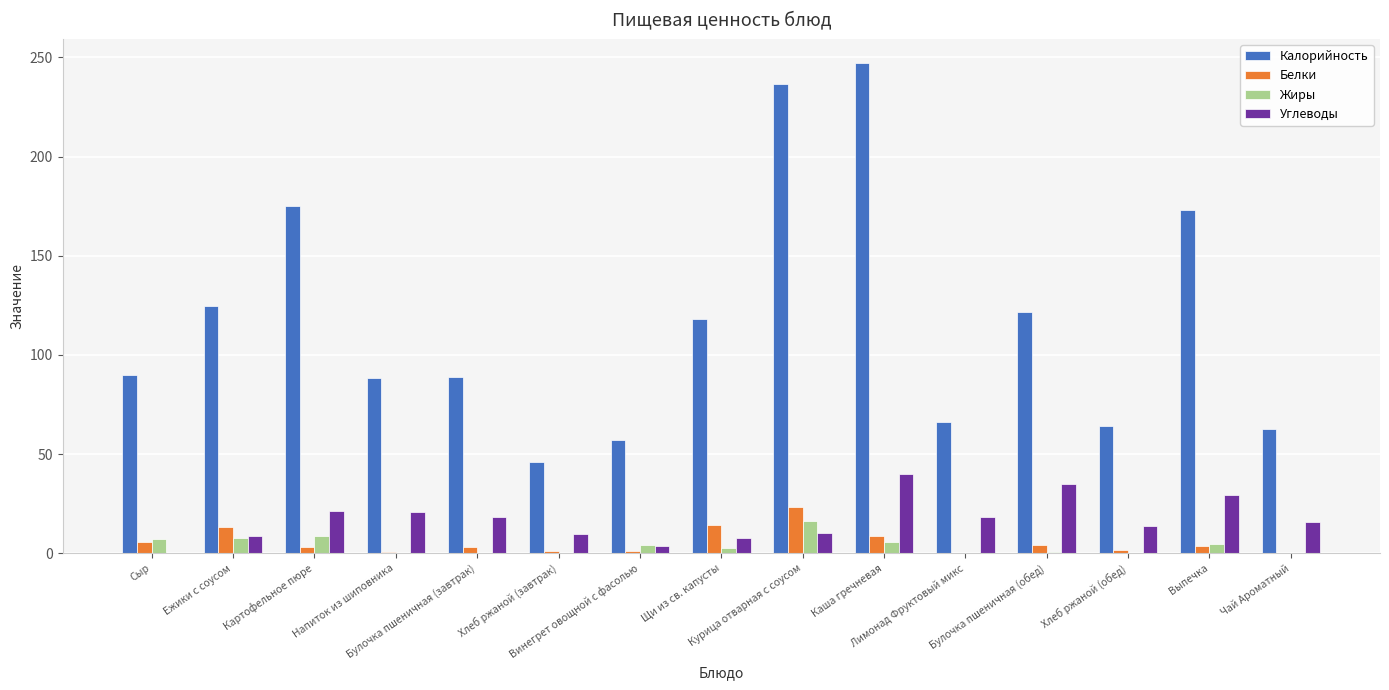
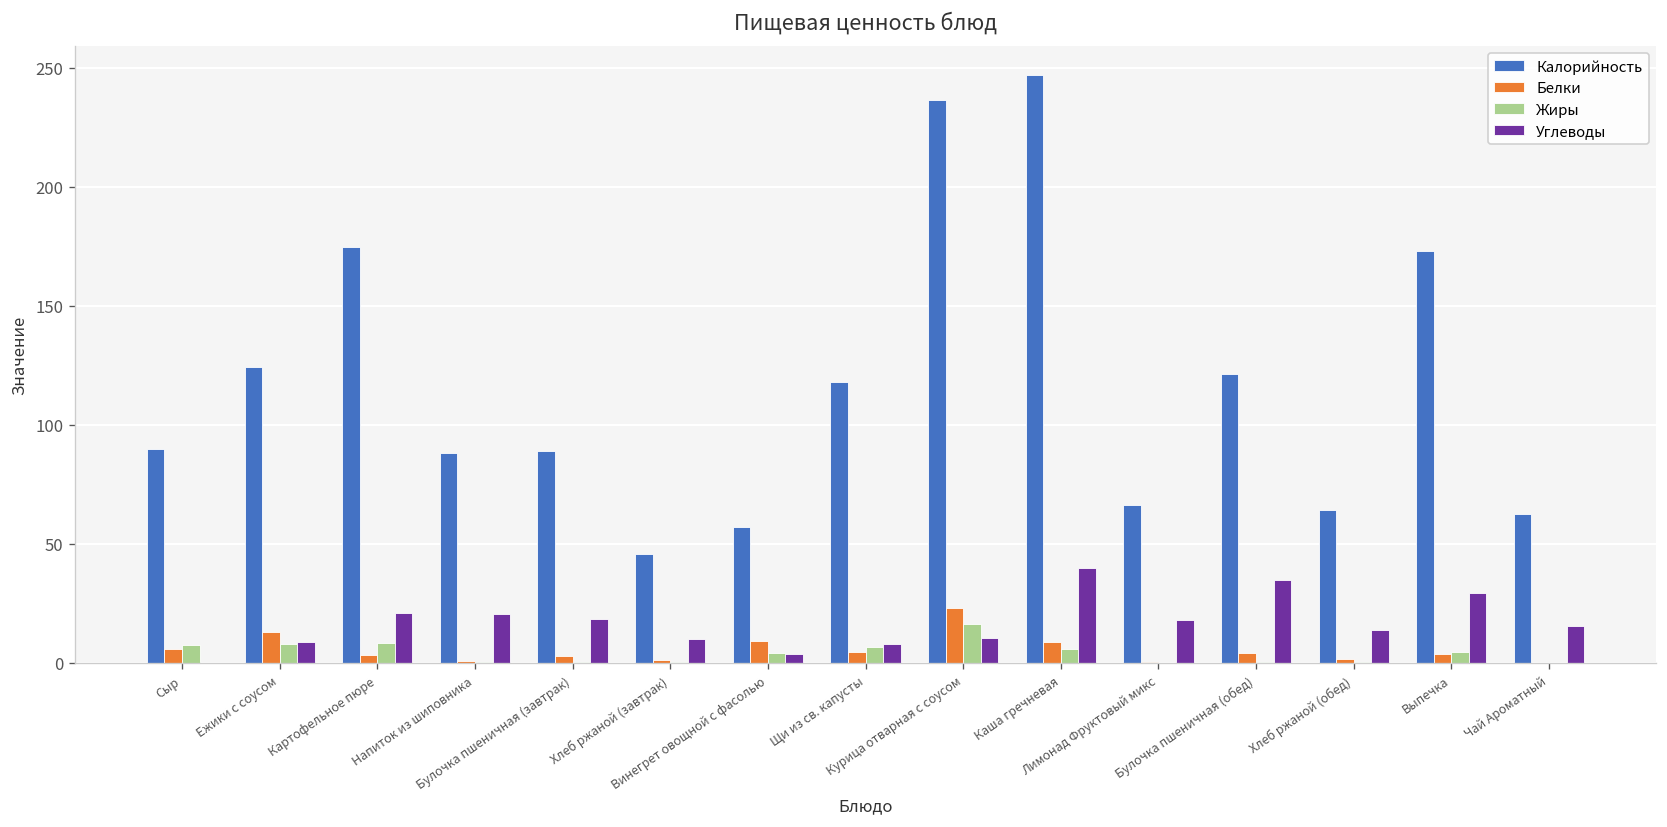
Белки, Винегрет овощной с фасолью: 1 -> 9
Белки, Щи из св. капусты: 14 -> 4
Жиры, Щи из св. капусты: 3 -> 7
